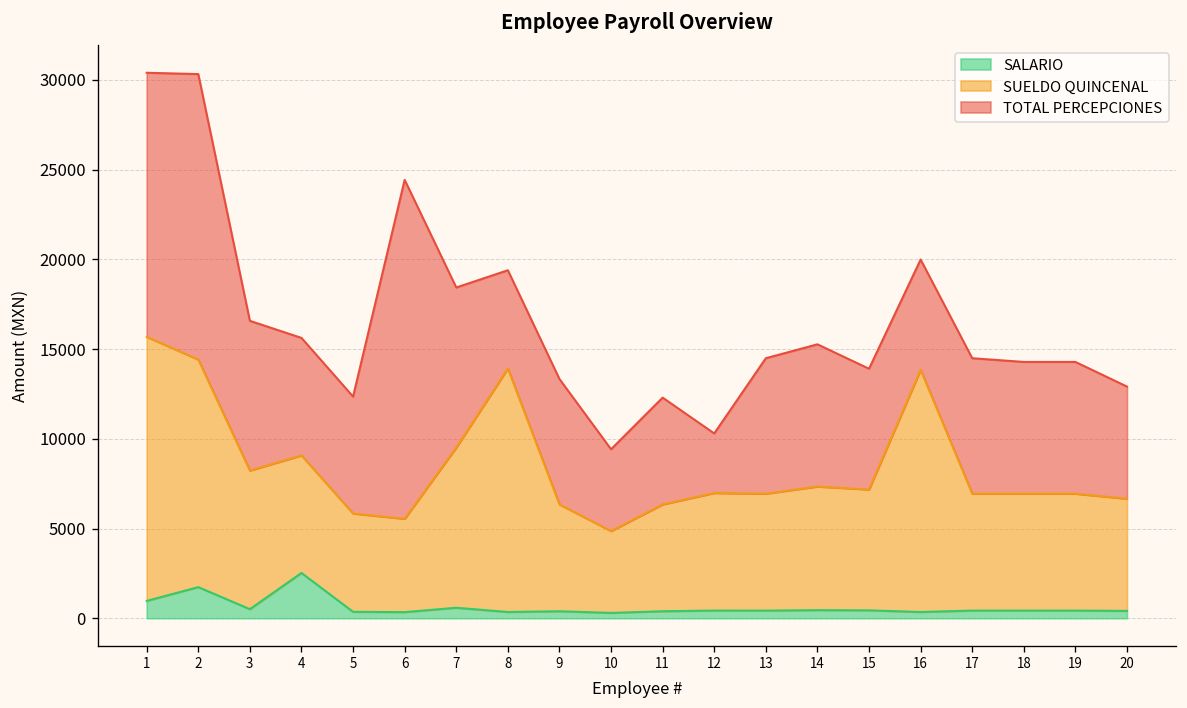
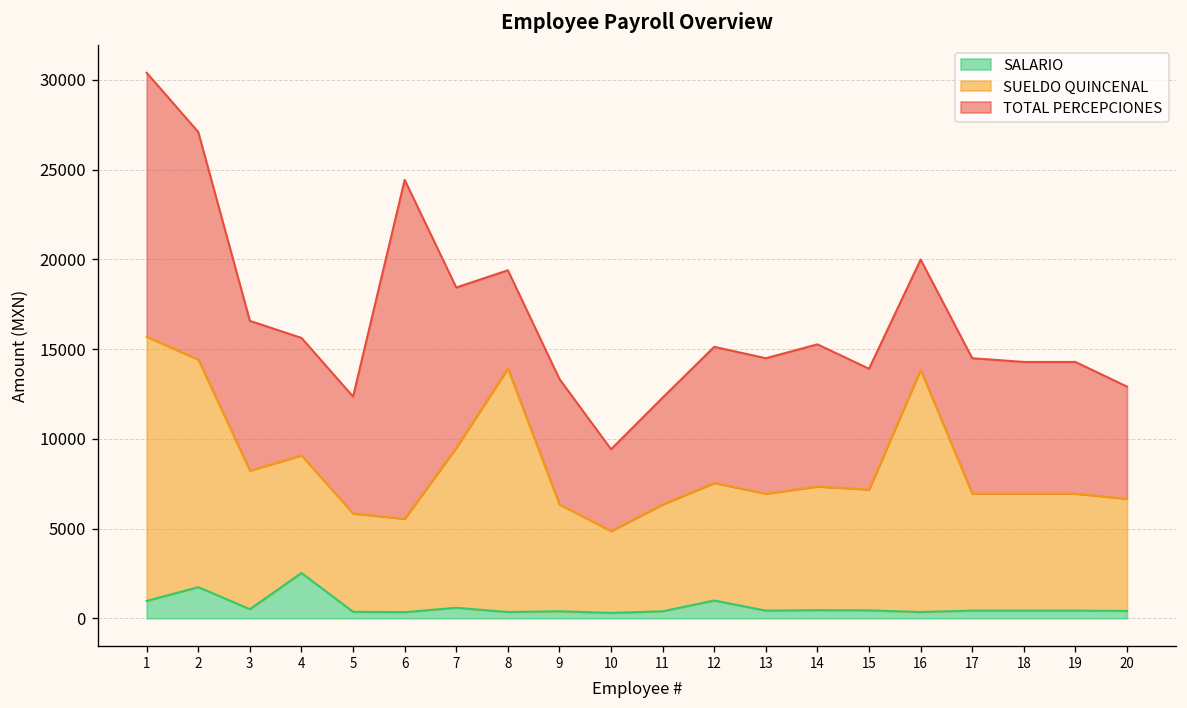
TOTAL PERCEPCIONES, 2: 15900 -> 12700
SALARIO, 12: 400 -> 1000
TOTAL PERCEPCIONES, 12: 3300 -> 7600
